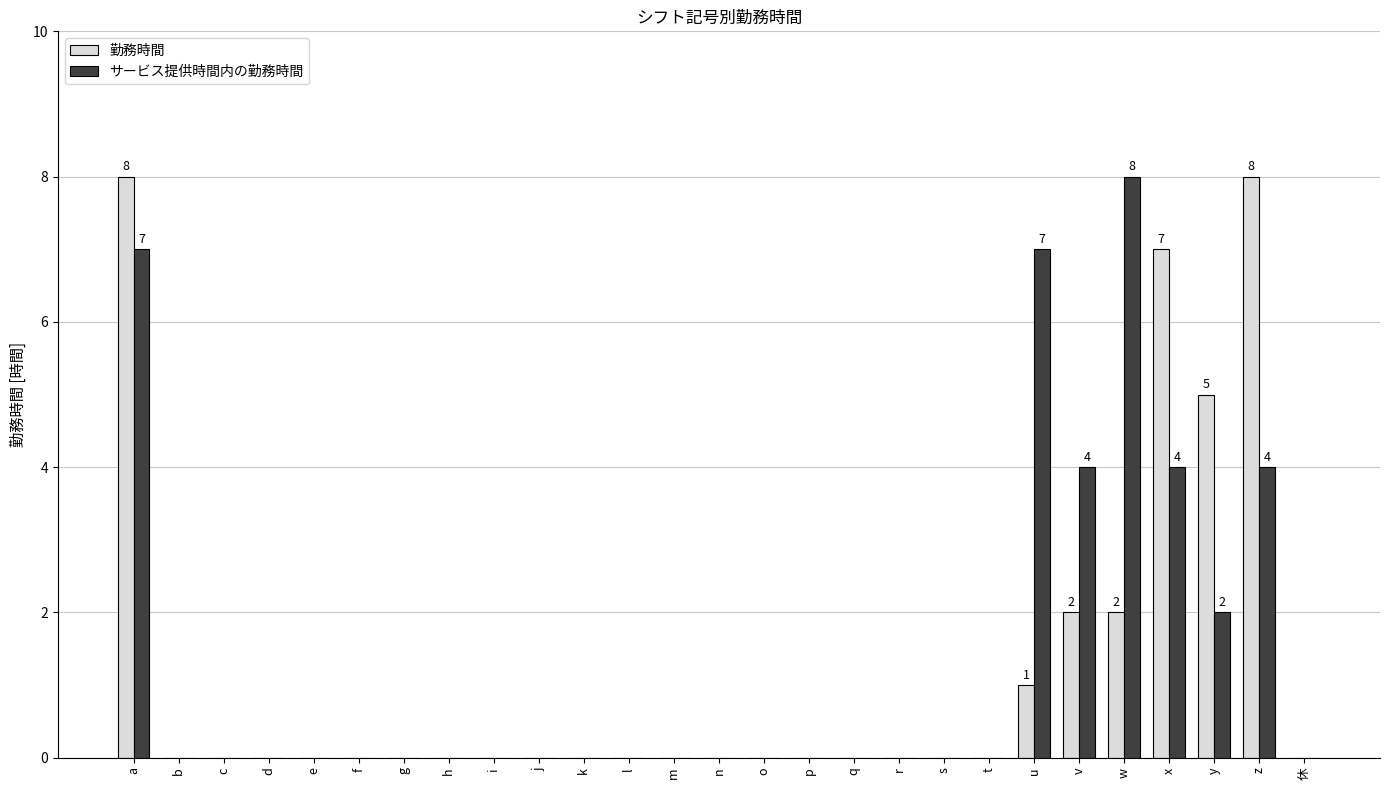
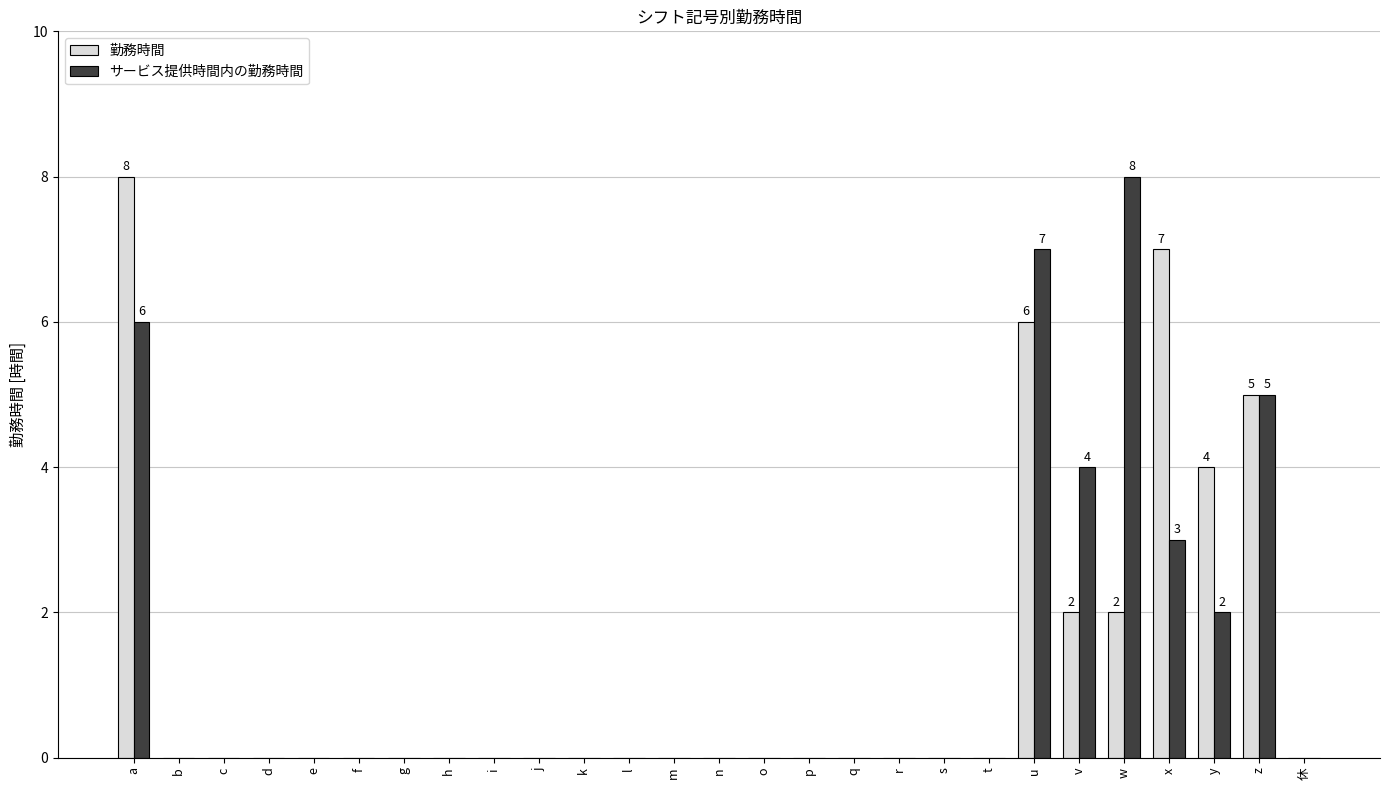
サービス提供時間内の勤務時間, a: 7 -> 6
勤務時間, u: 1 -> 6
サービス提供時間内の勤務時間, x: 4 -> 3
勤務時間, y: 5 -> 4
勤務時間, z: 8 -> 5
サービス提供時間内の勤務時間, z: 4 -> 5
